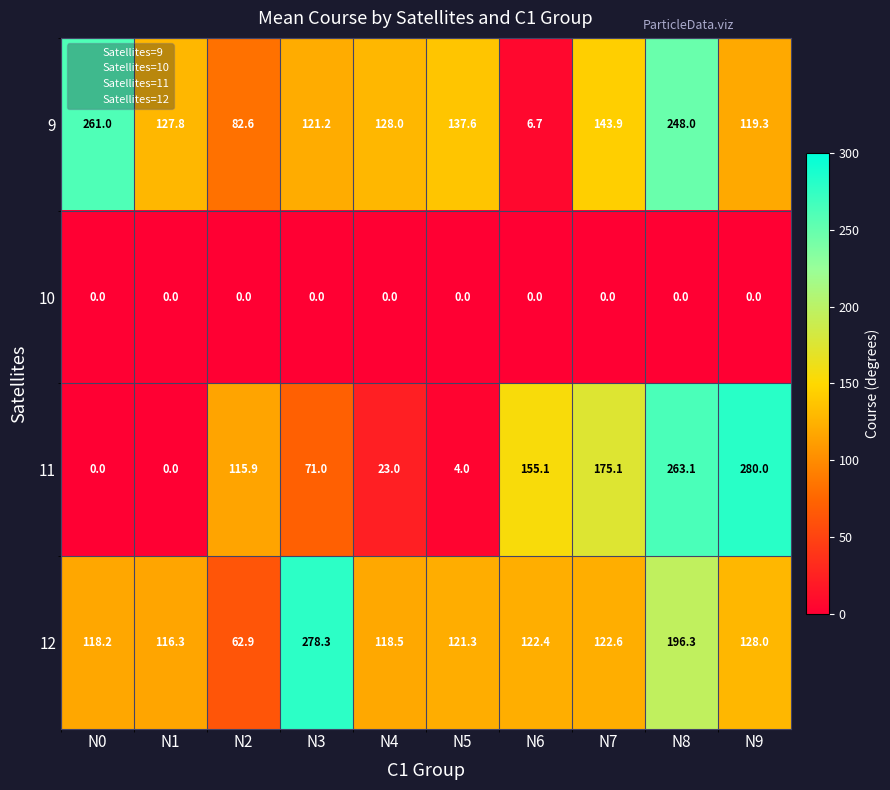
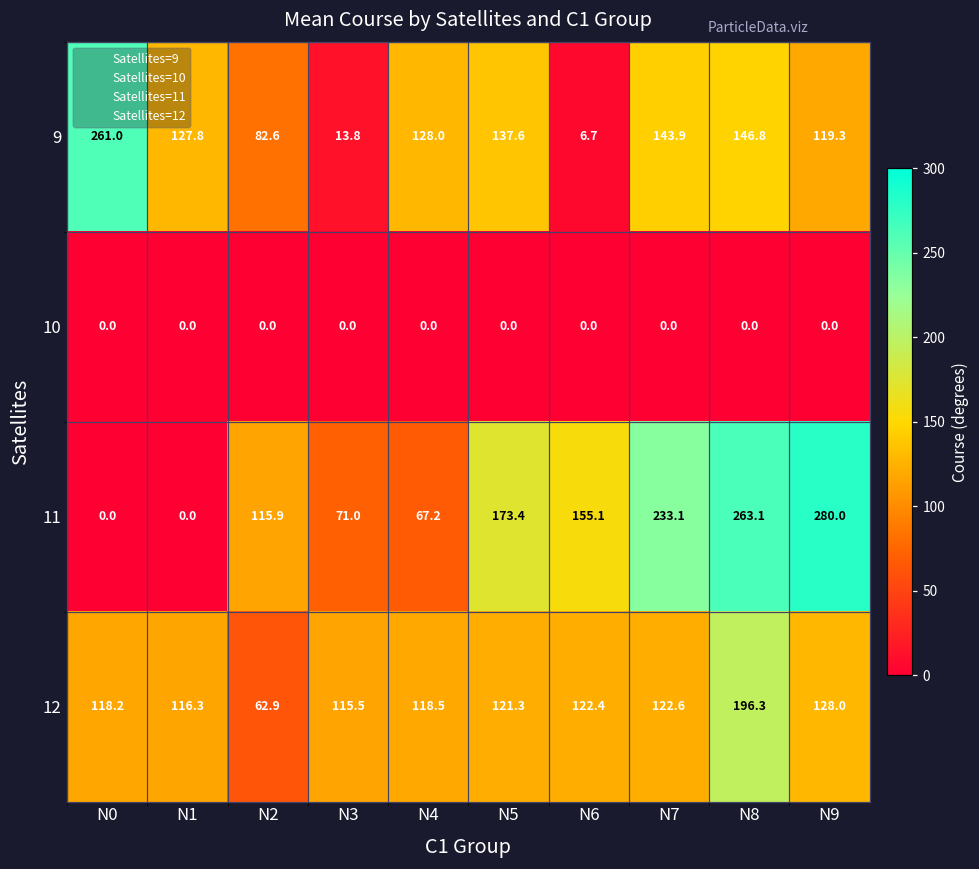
9, N3: 121.2 -> 13.8
9, N8: 248.0 -> 146.8
11, N4: 23.0 -> 67.2
11, N5: 4.0 -> 173.4
11, N7: 175.1 -> 233.1
12, N3: 278.3 -> 115.5
